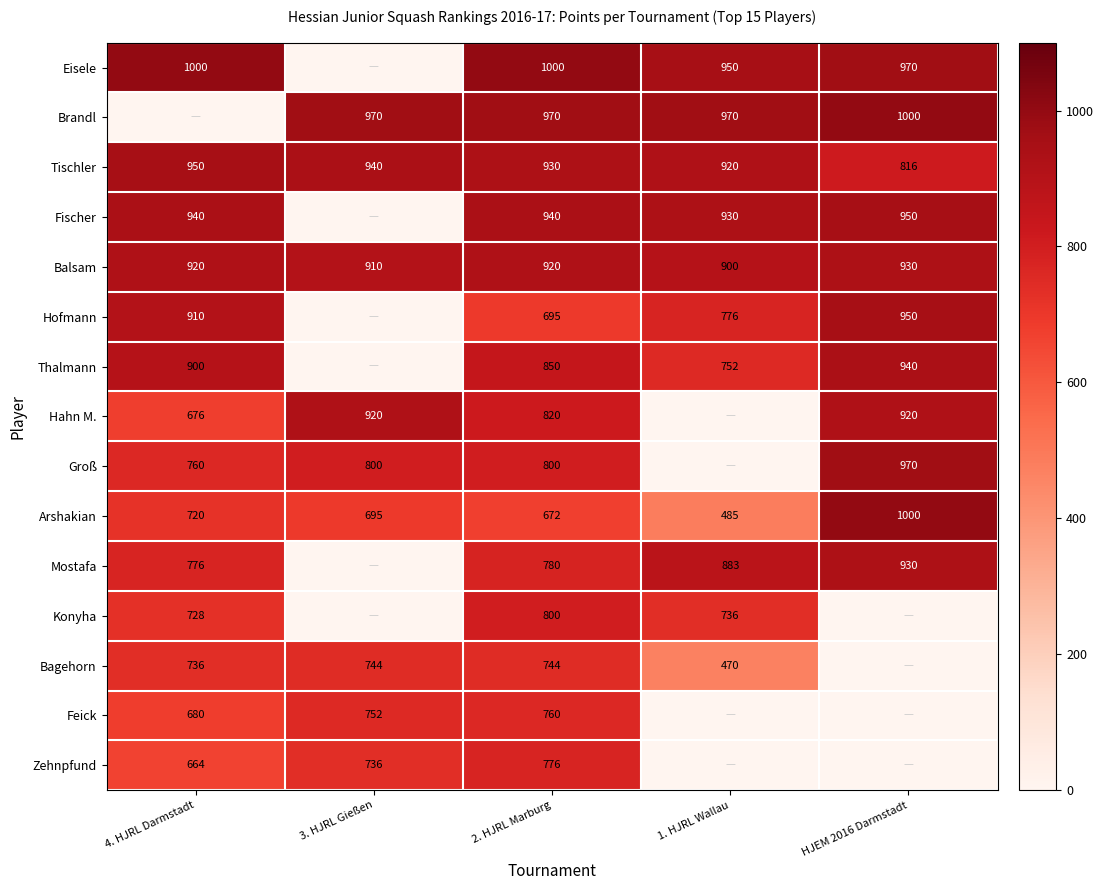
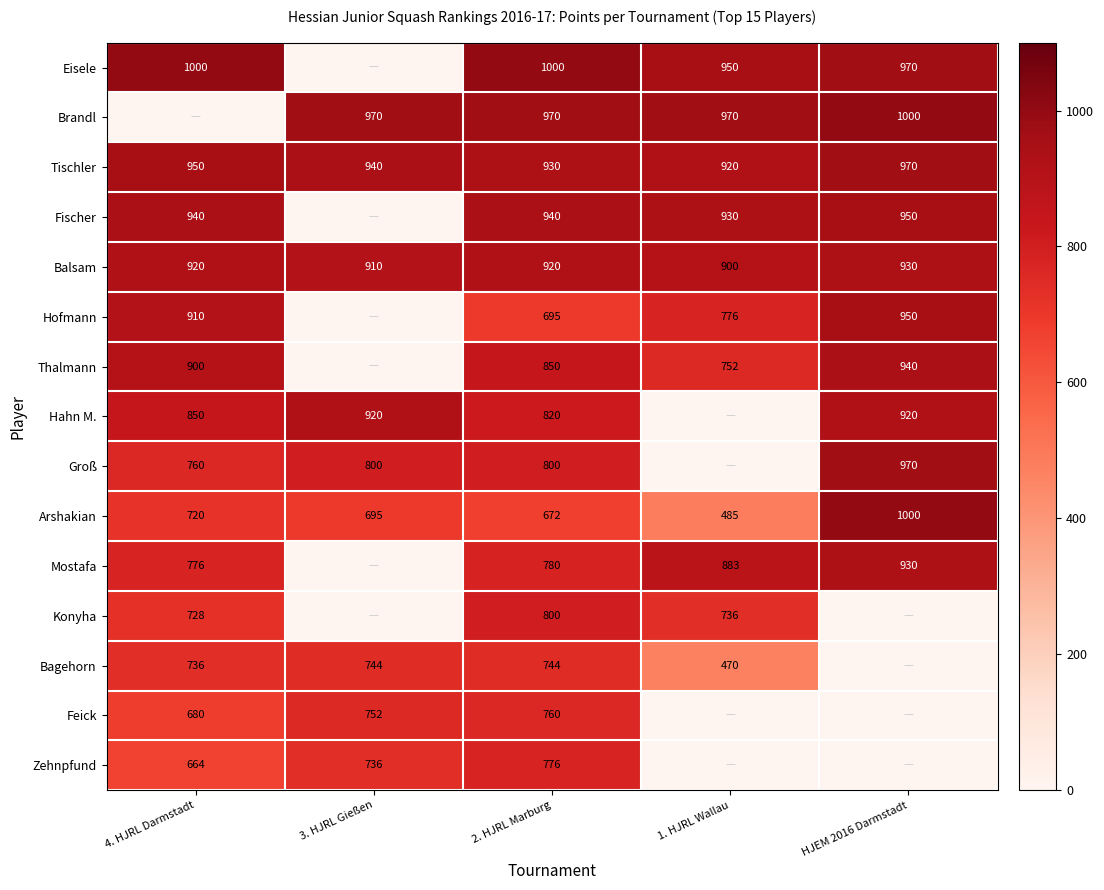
Tischler, HJEM 2016 Darmstadt: 816 -> 970
Hahn M., 4. HJRL Darmstadt: 676 -> 850
